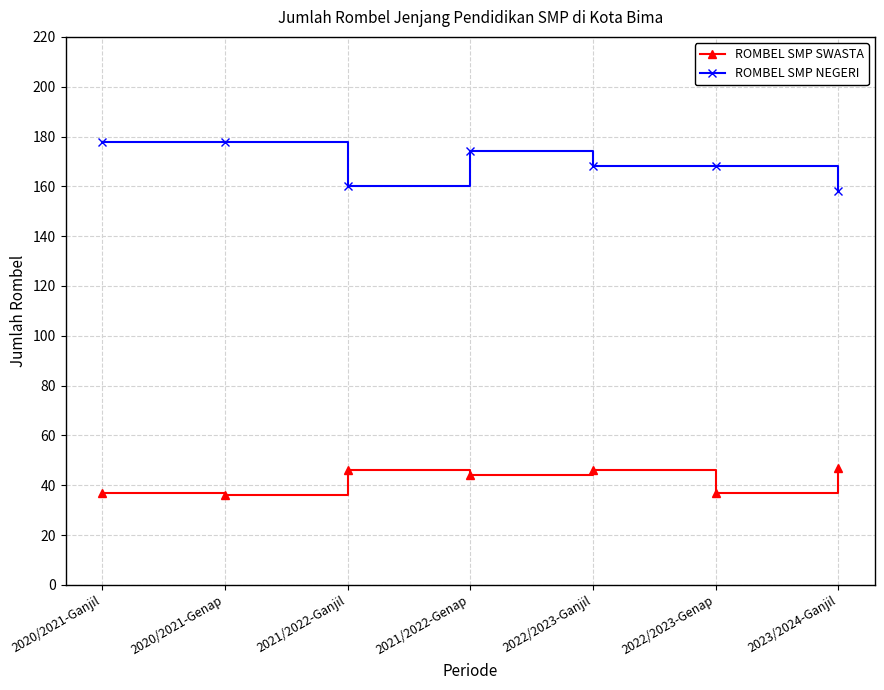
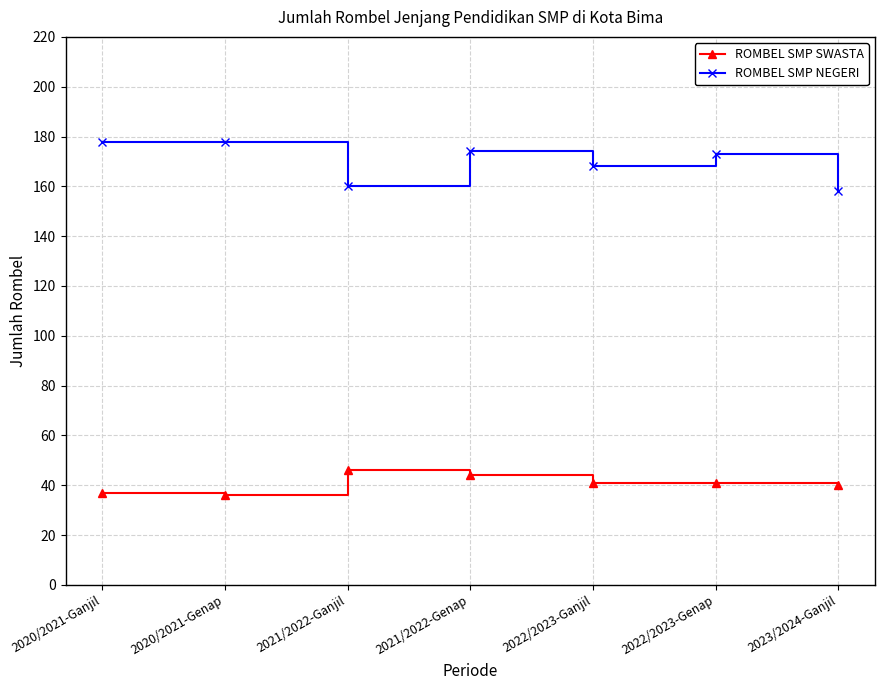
ROMBEL SMP SWASTA, 2022/2023-Ganjil: 46 -> 41
ROMBEL SMP SWASTA, 2022/2023-Genap: 37 -> 41
ROMBEL SMP NEGERI, 2022/2023-Genap: 168 -> 173
ROMBEL SMP SWASTA, 2023/2024-Ganjil: 47 -> 40
